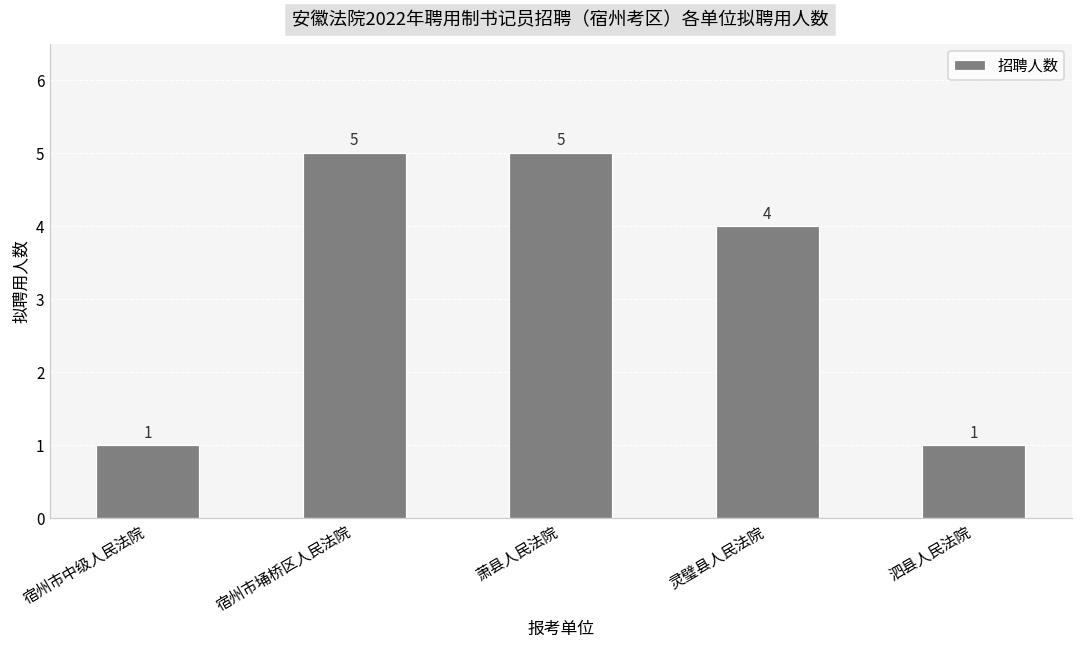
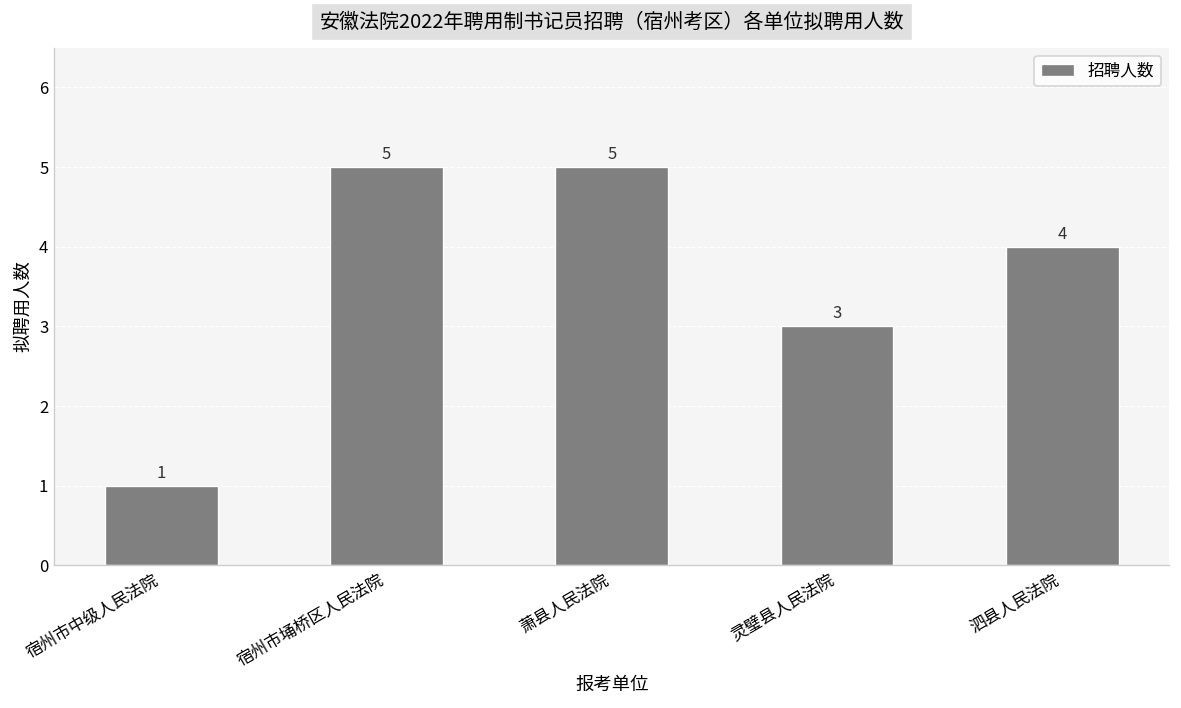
灵璧县人民法院: 4 -> 3
泗县人民法院: 1 -> 4
